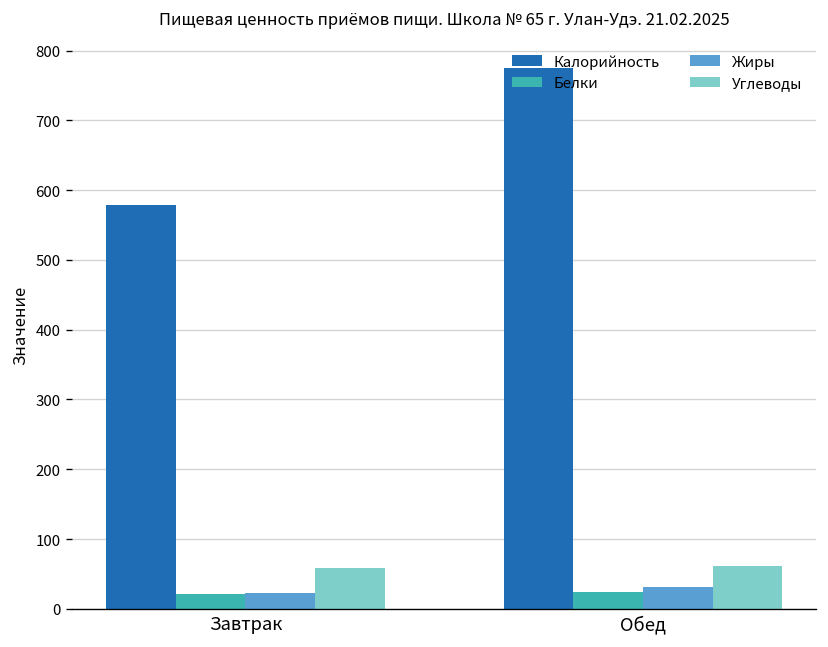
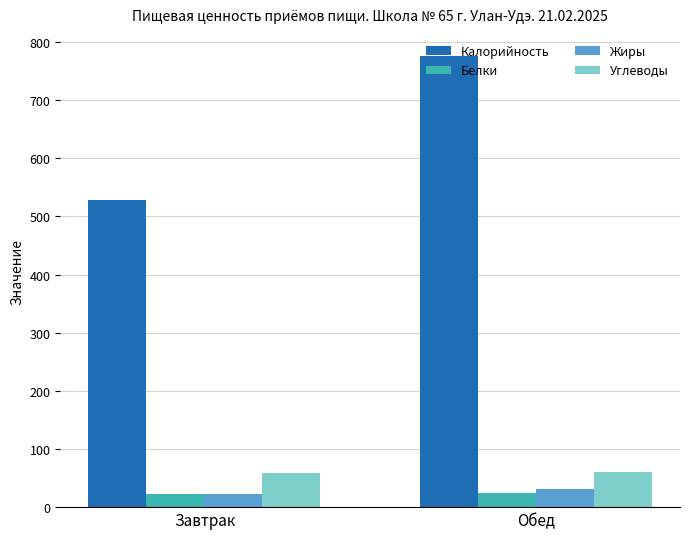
Калорийность, Завтрак: 580 -> 530
